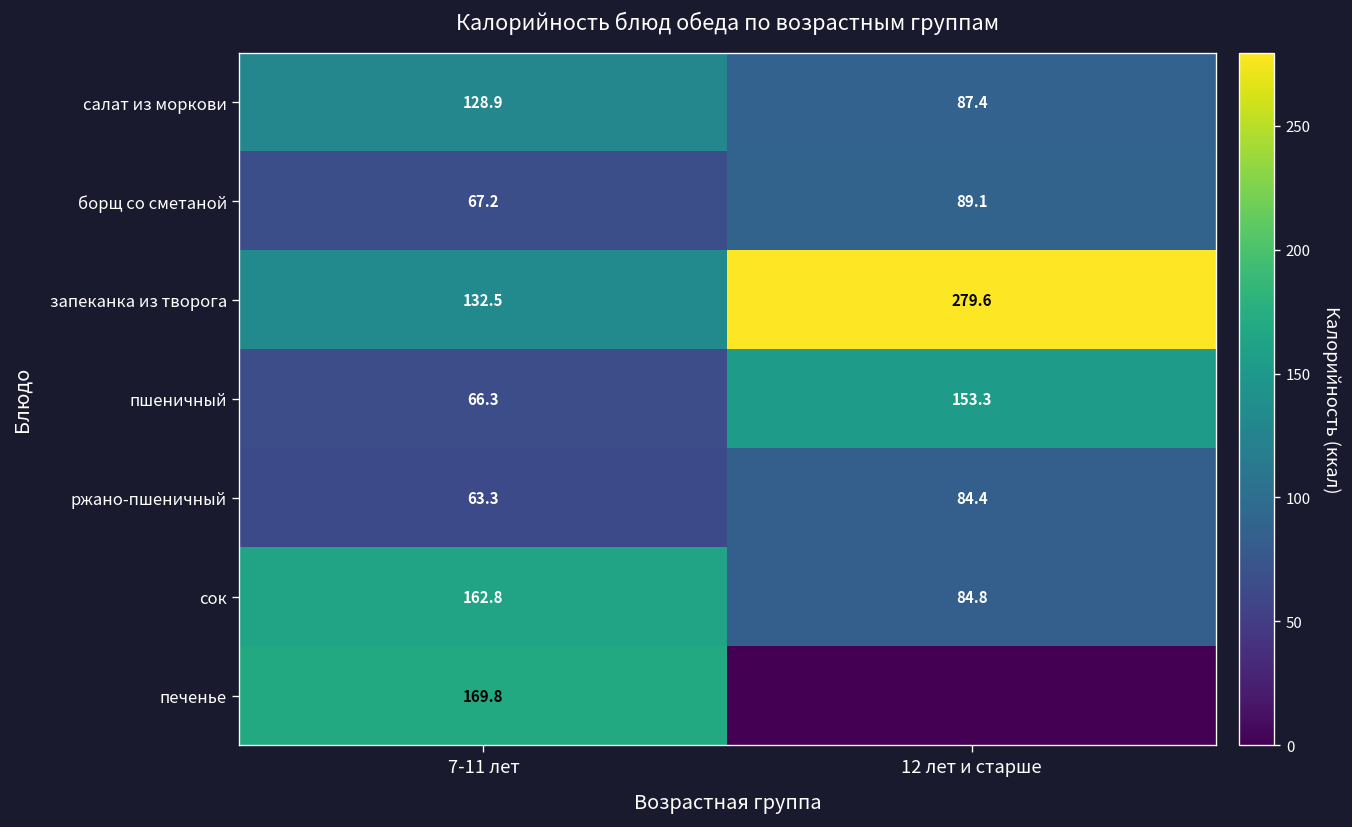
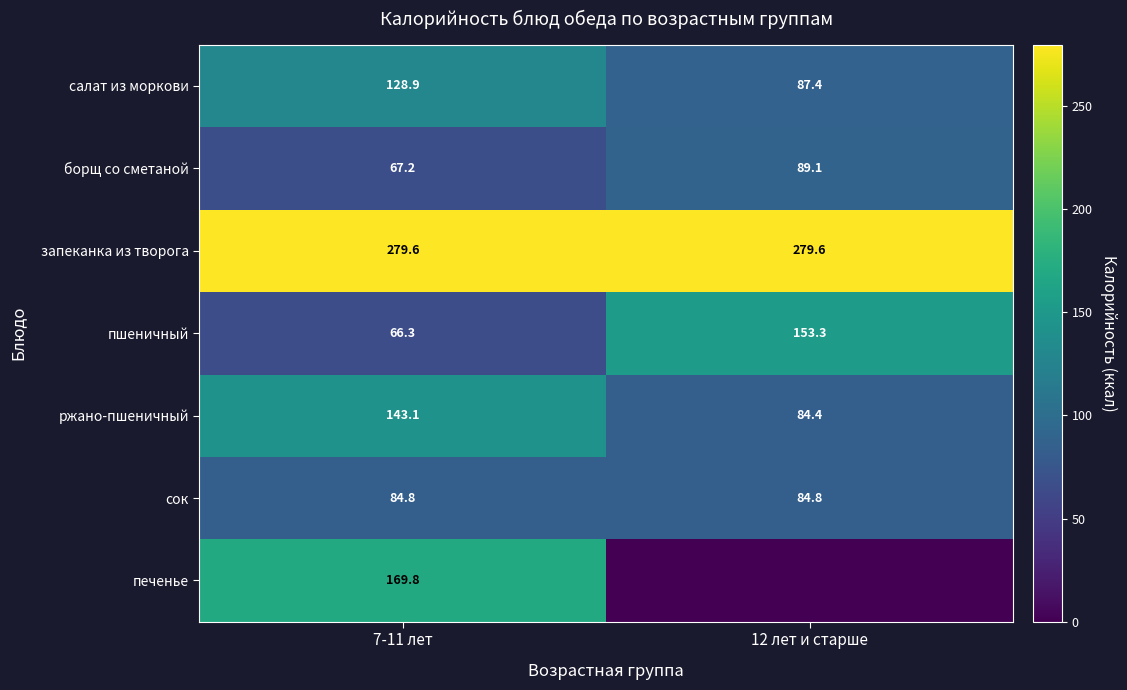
запеканка из творога, 7-11 лет: 132.5 -> 279.6
ржано-пшеничный, 7-11 лет: 63.3 -> 143.1
сок, 7-11 лет: 162.8 -> 84.8
